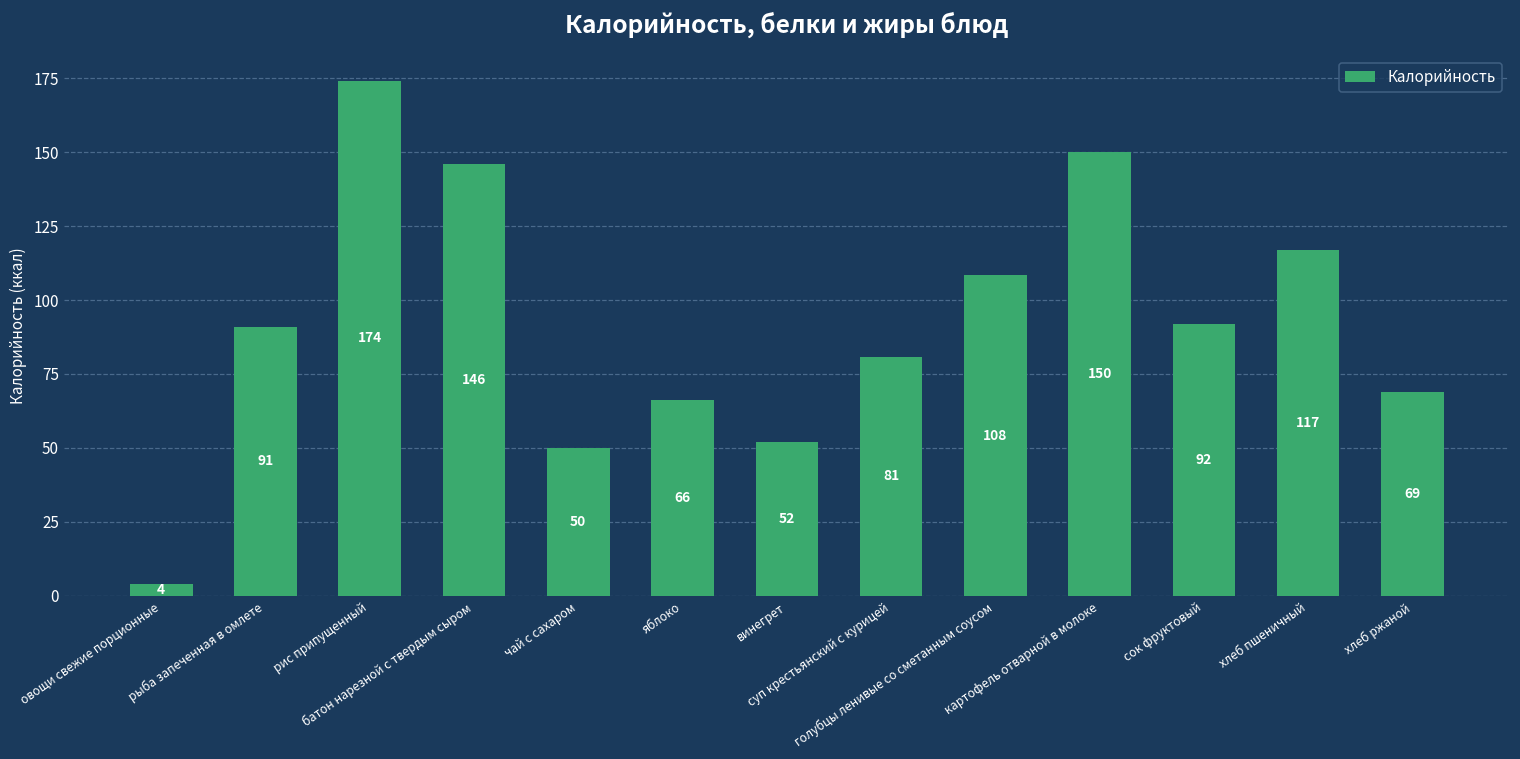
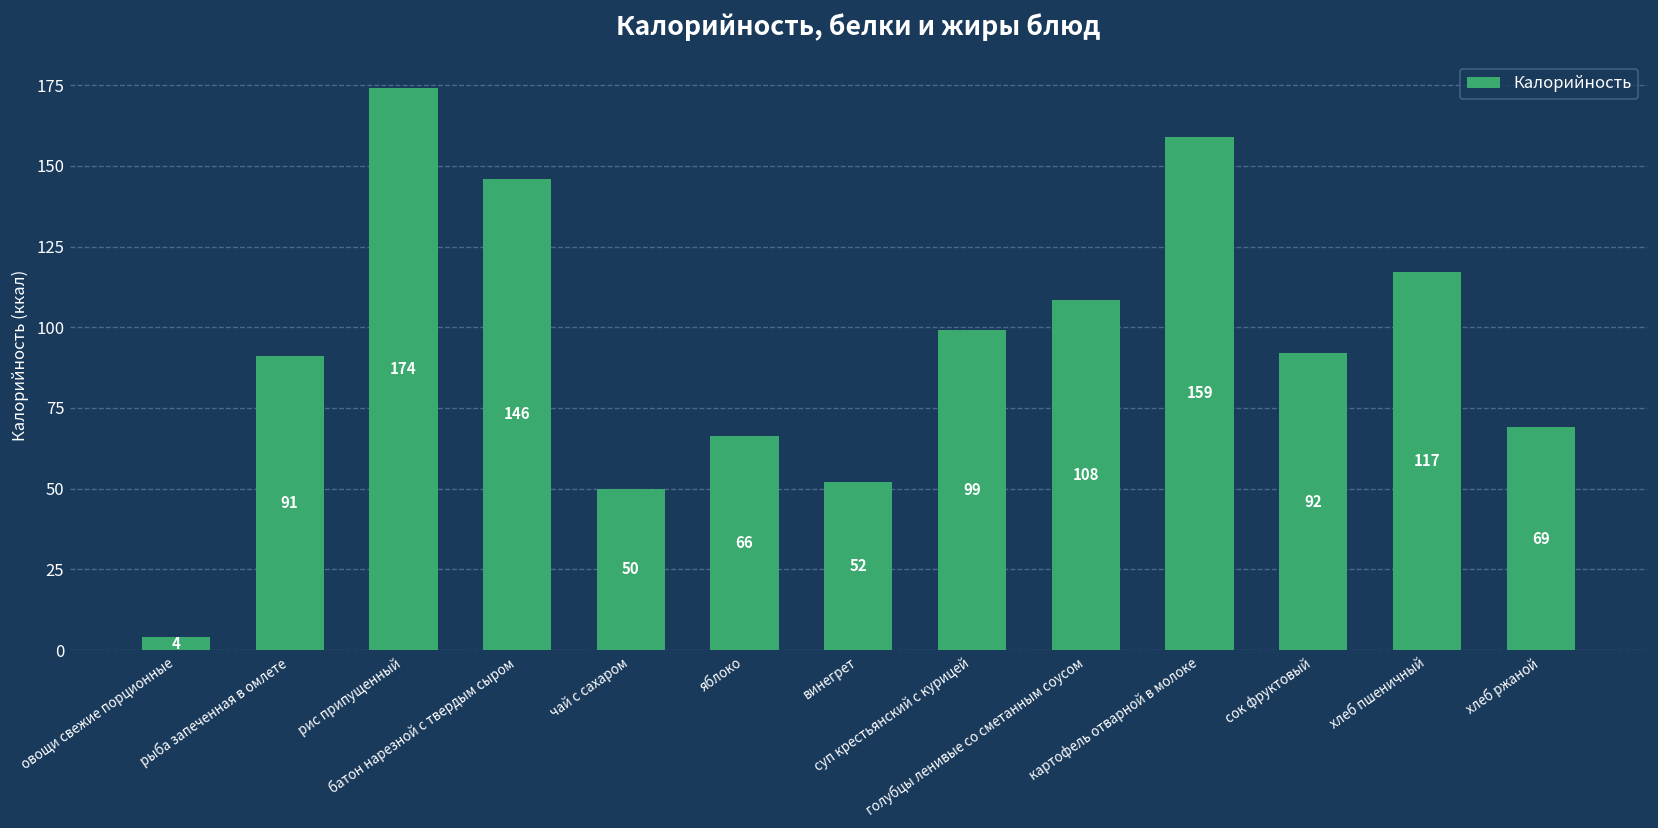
суп крестьянский с курицей: 81 -> 99
картофель отварной в молоке: 150 -> 159
